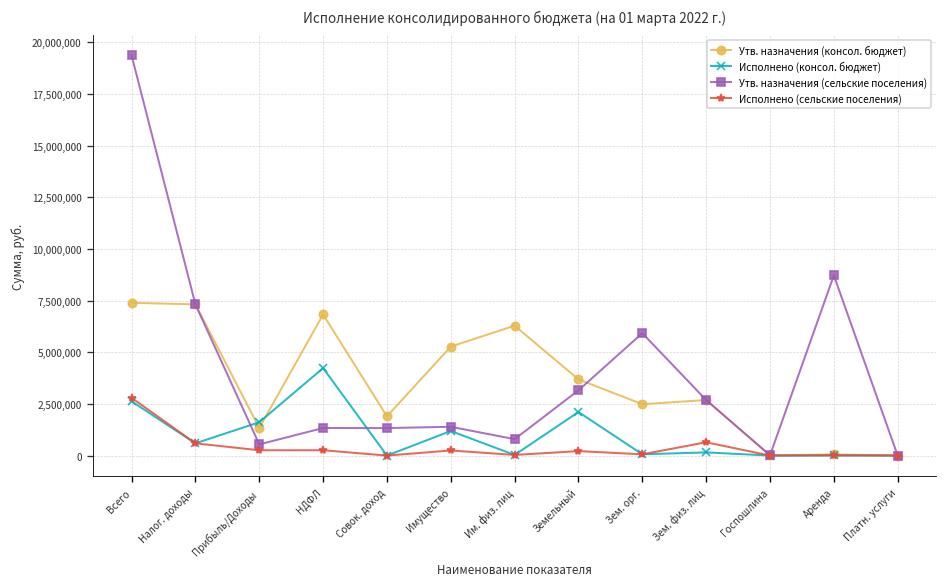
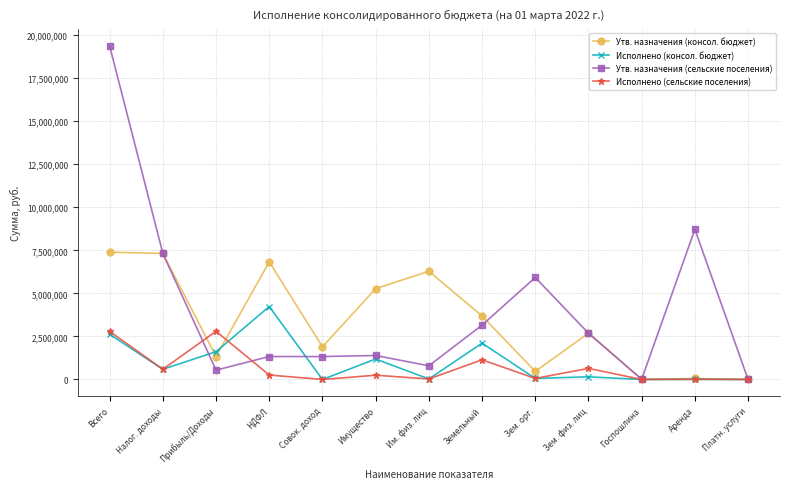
Исполнено (сельские поселения), Прибыль/Доходы: 300,000 -> 2,800,000
Исполнено (сельские поселения), Земельный: 200,000 -> 1,100,000
Утв. назначения (консол. бюджет), Зем. орг.: 2,500,000 -> 500,000
